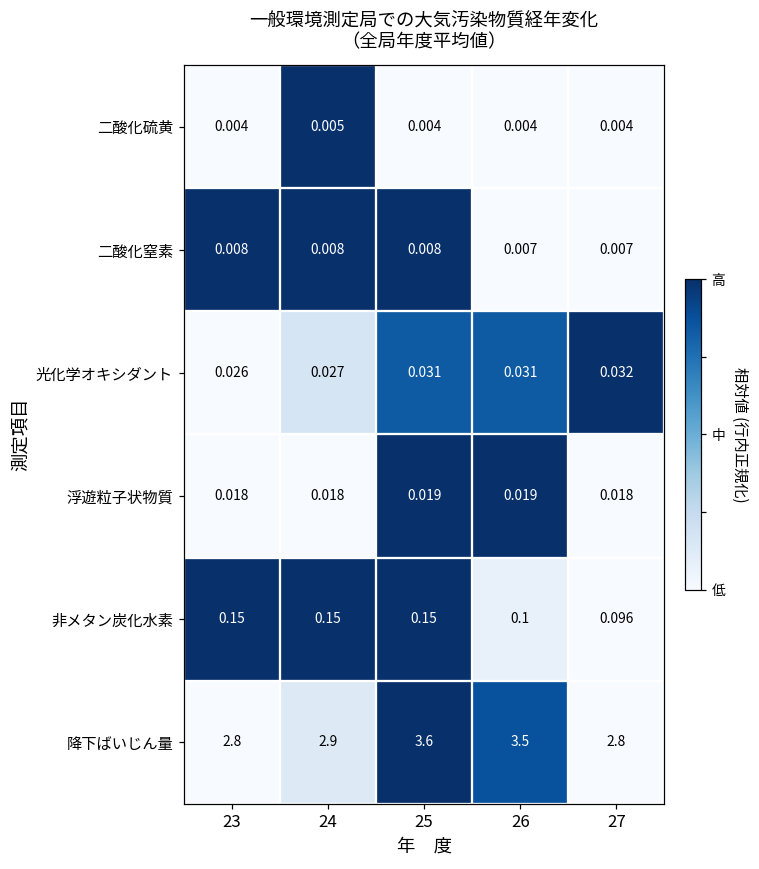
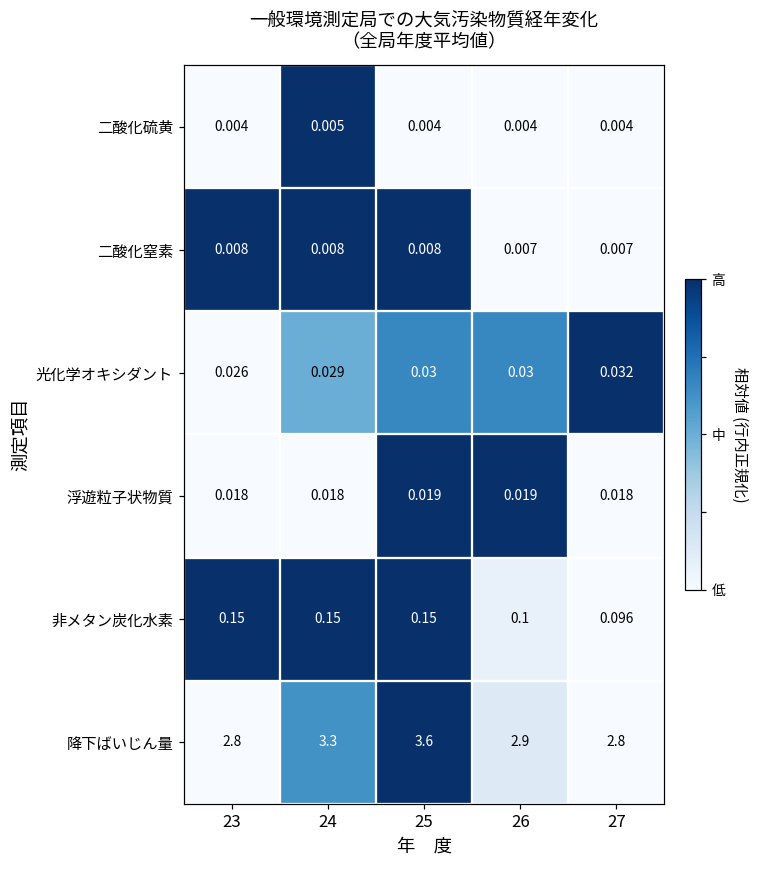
光化学オキシダント, 24: 0.027 -> 0.029
光化学オキシダント, 25: 0.031 -> 0.03
光化学オキシダント, 26: 0.031 -> 0.03
降下ばいじん量, 24: 2.9 -> 3.3
降下ばいじん量, 26: 3.5 -> 2.9
